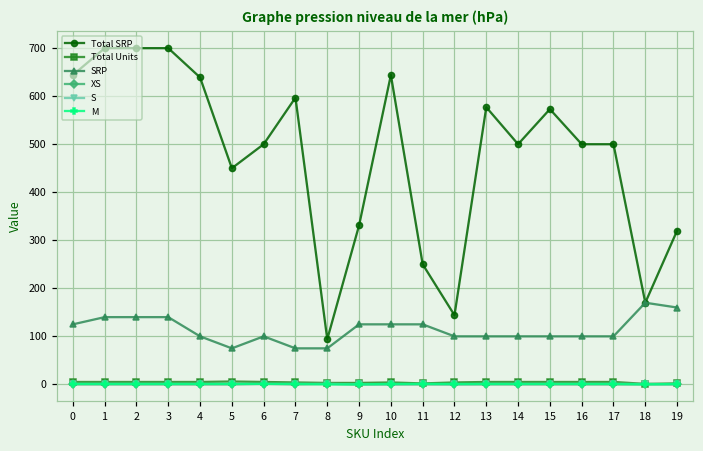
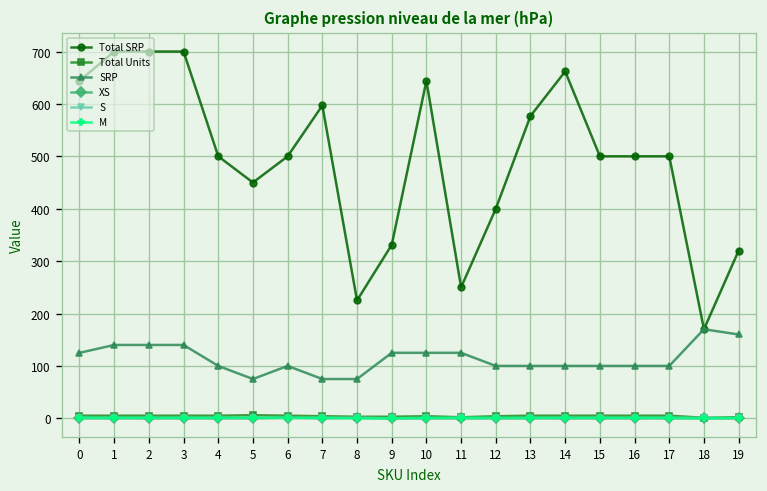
Total SRP, 4: 640 -> 500
Total SRP, 8: 90 -> 230
Total SRP, 12: 140 -> 400
Total SRP, 14: 500 -> 660
Total SRP, 15: 570 -> 500
